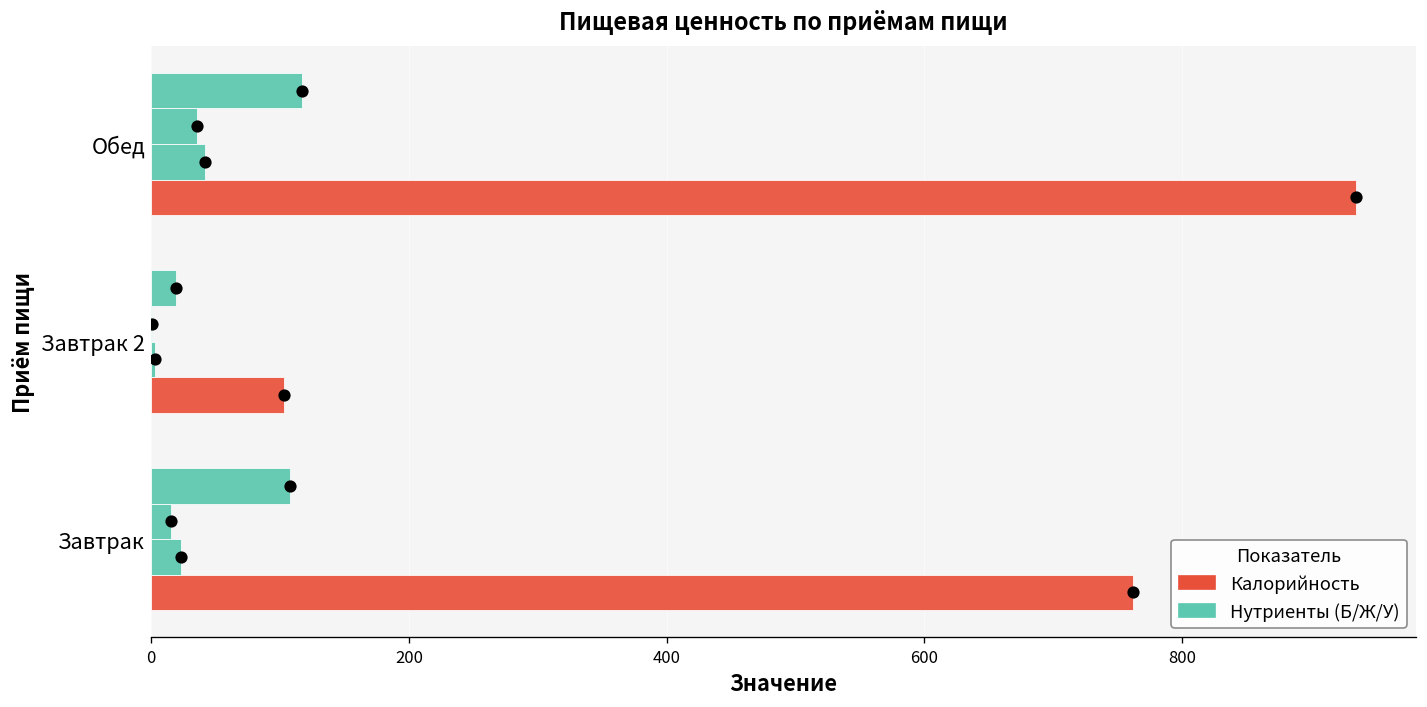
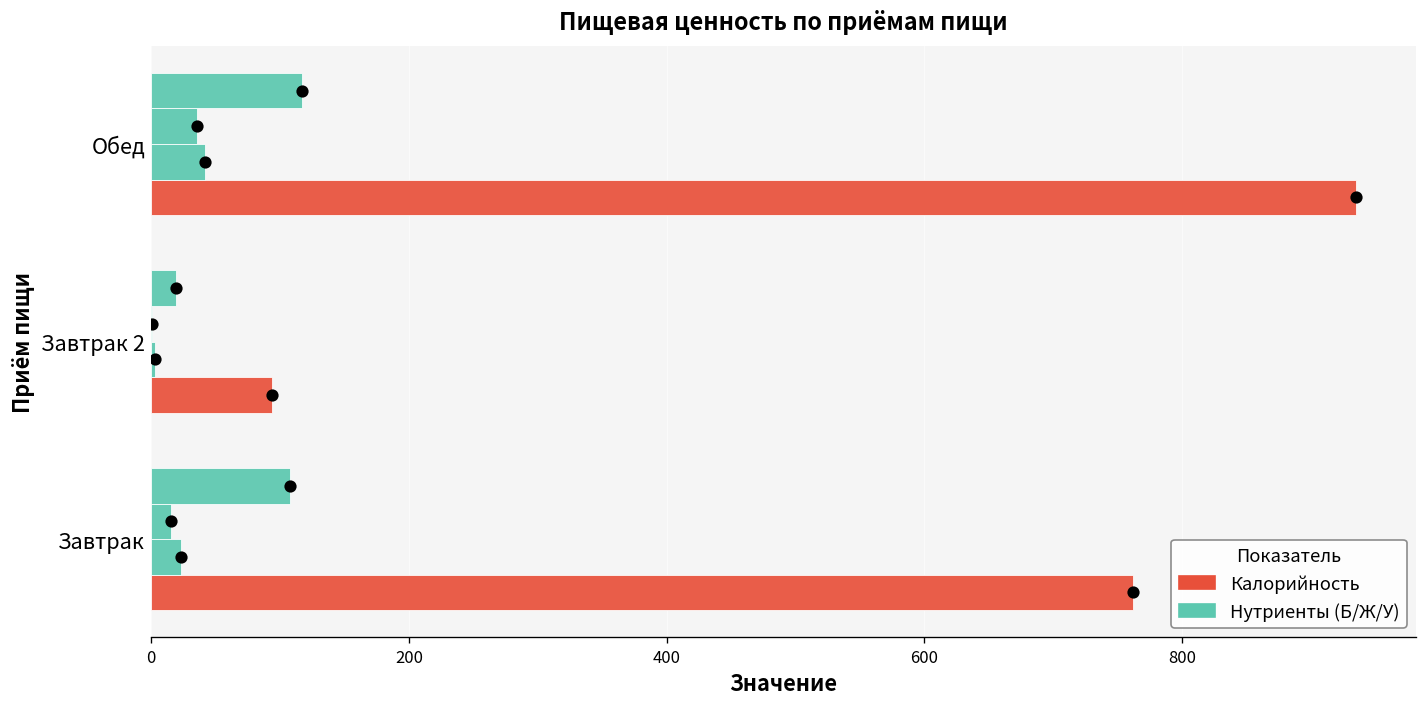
Калорийность, Завтрак 2: 103 -> 94
